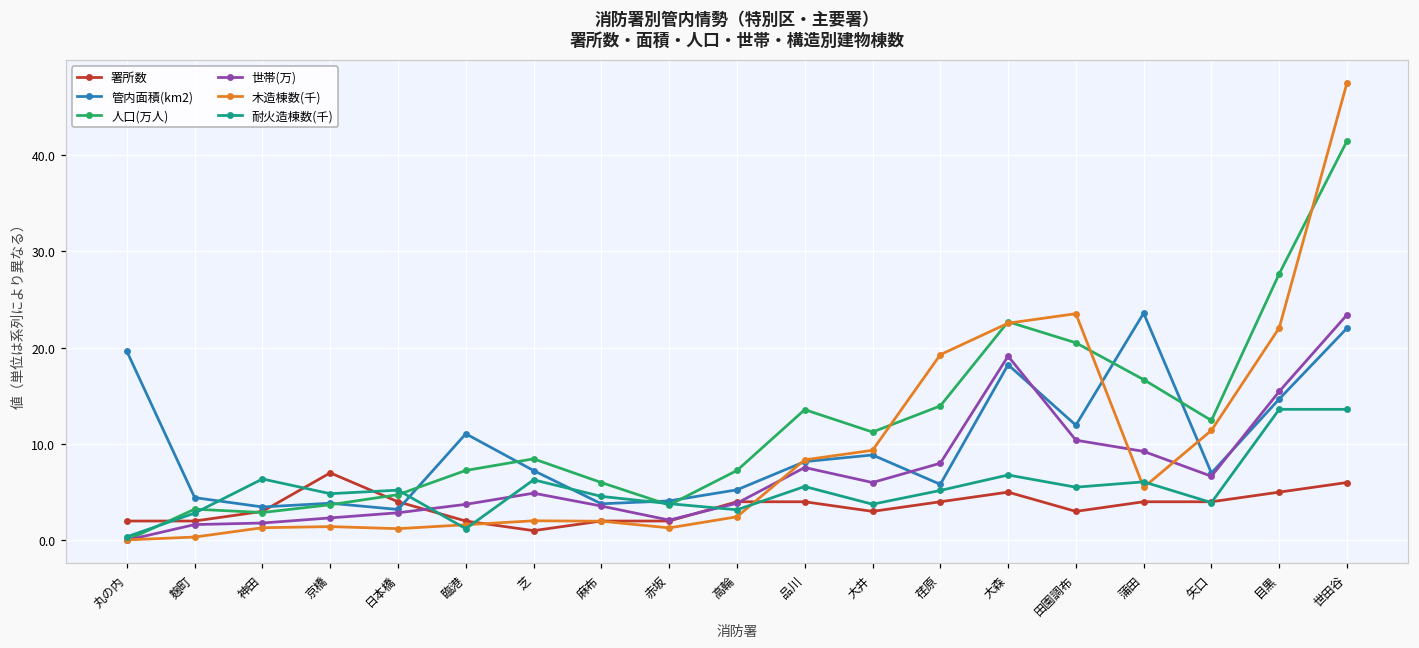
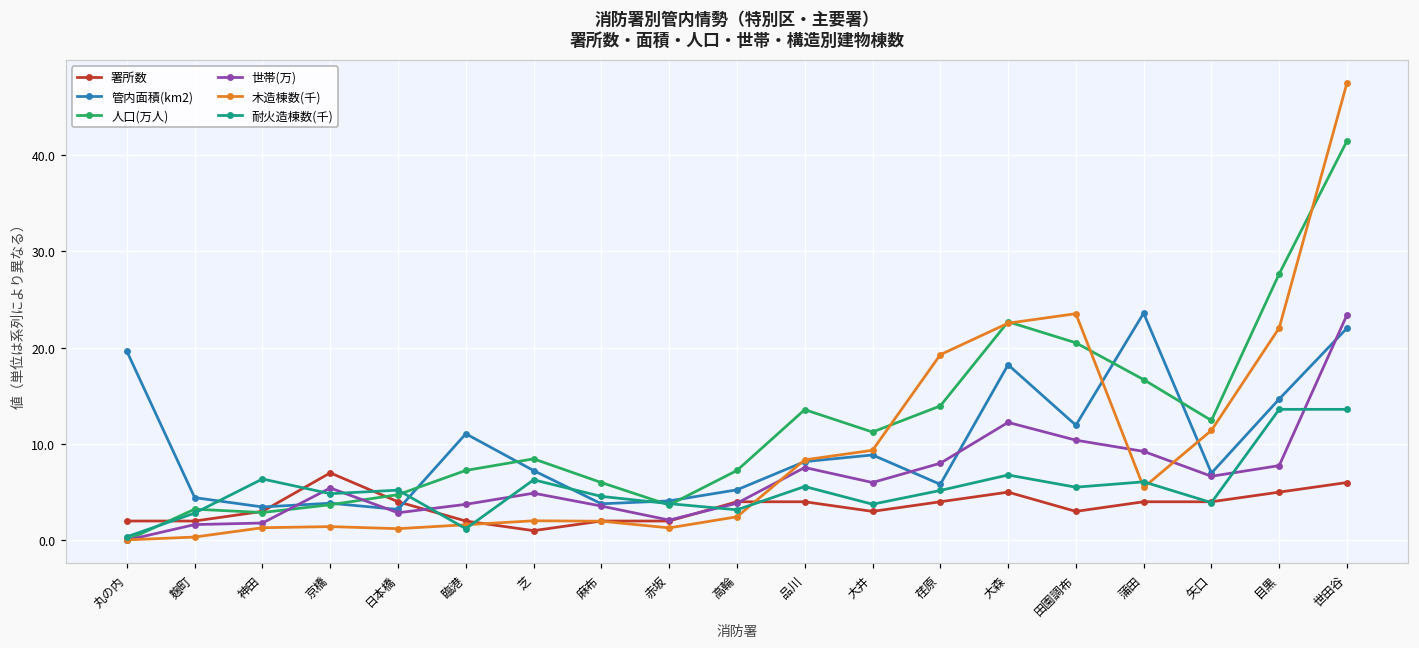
世帯(万), 京橋: 2 -> 5
世帯(万), 大森: 19 -> 12
世帯(万), 目黒: 15 -> 8
